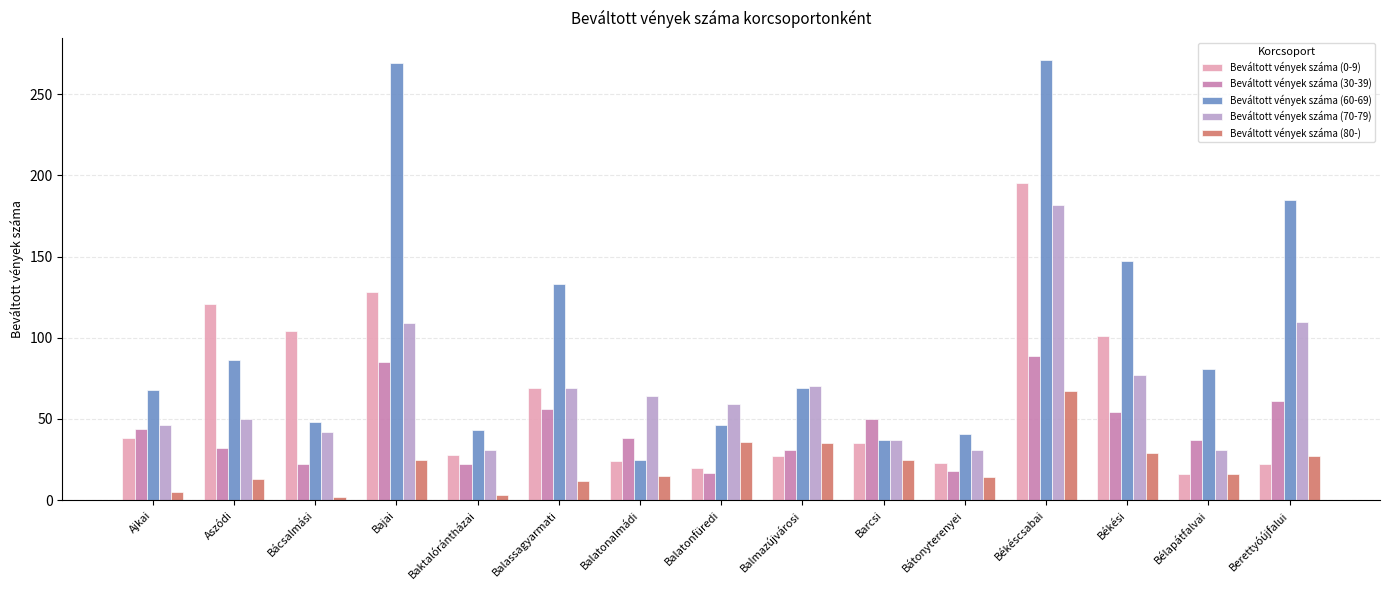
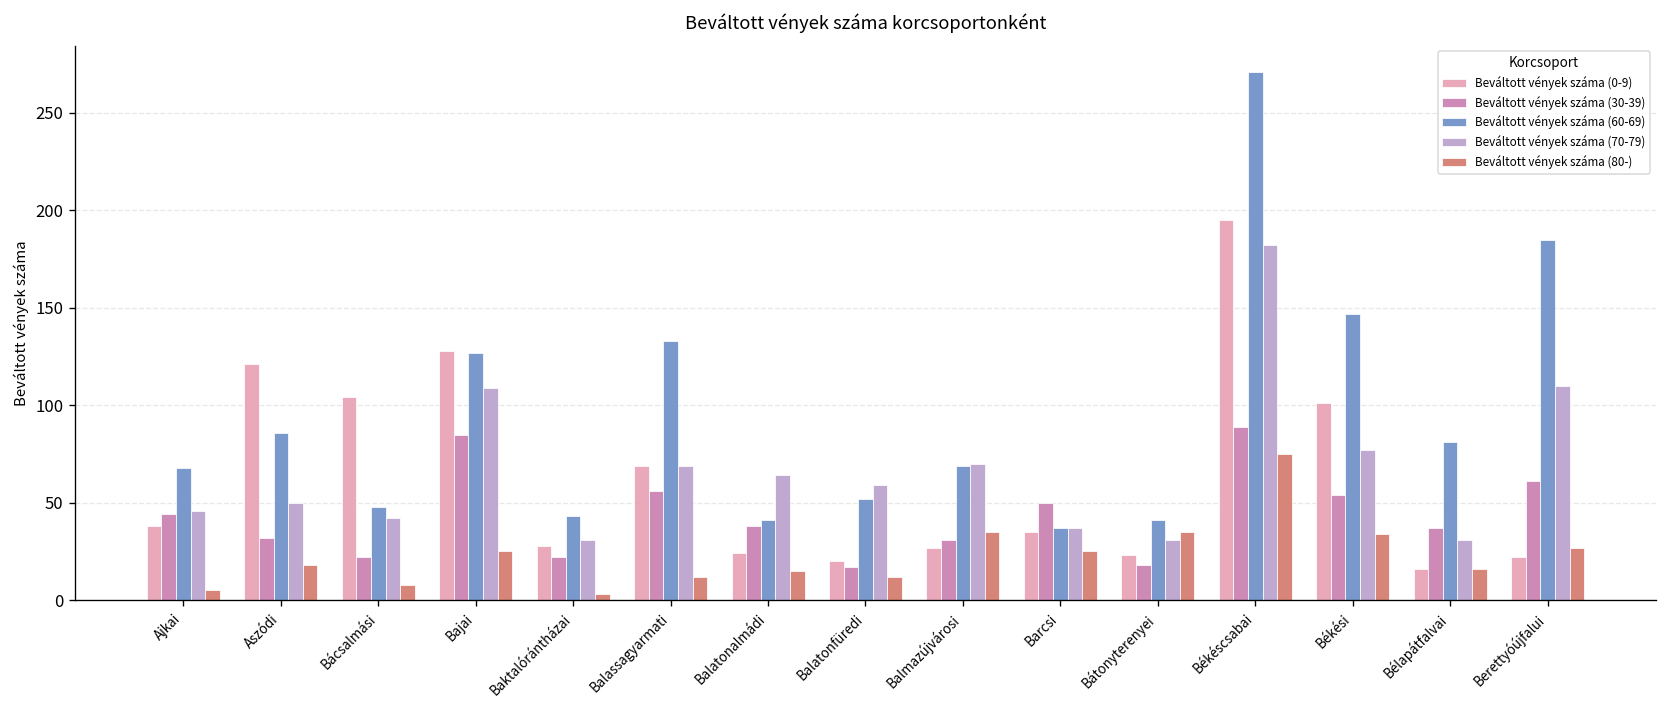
Beváltott vények száma (80-), Aszódi: 13 -> 18
Beváltott vények száma (80-), Bácsalmási: 2 -> 8
Beváltott vények száma (60-69), Bajai: 269 -> 127
Beváltott vények száma (60-69), Balatonalmádi: 25 -> 41
Beváltott vények száma (60-69), Balatonfüredi: 46 -> 52
Beváltott vények száma (80-), Balatonfüredi: 36 -> 12
Beváltott vények száma (80-), Bátonyterenyei: 14 -> 35
Beváltott vények száma (80-), Békéscsabai: 67 -> 75
Beváltott vények száma (80-), Békési: 29 -> 34
